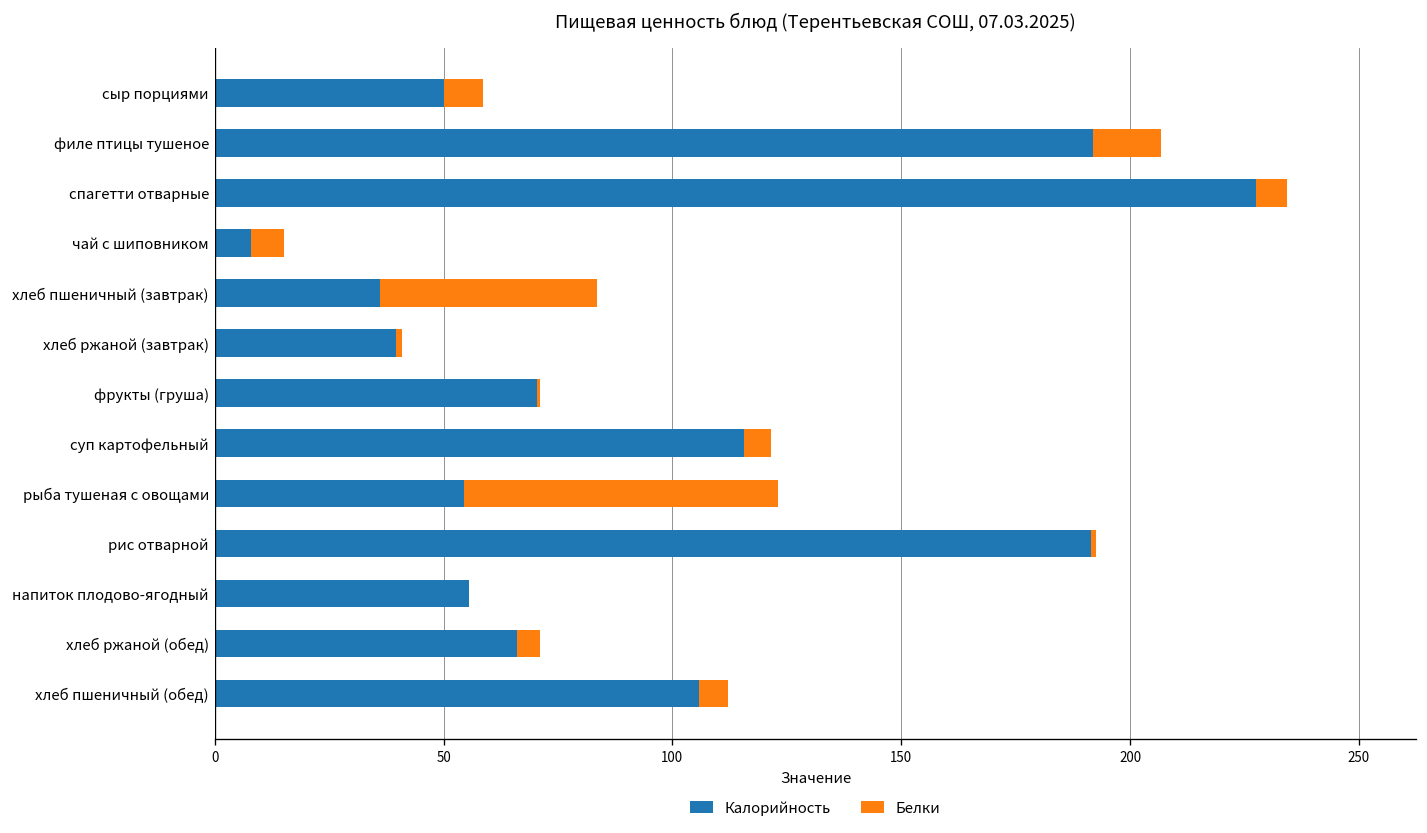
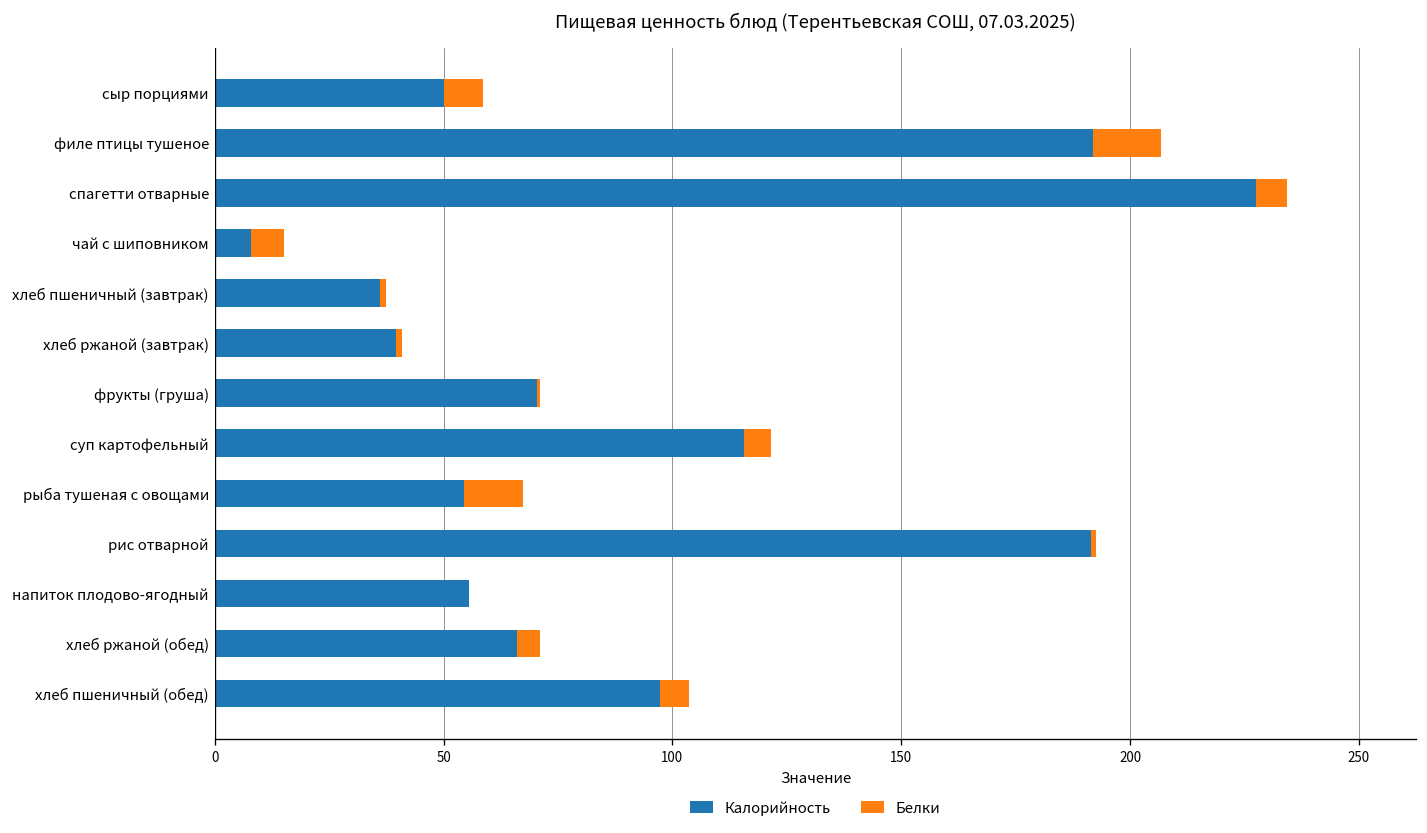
Белки, хлеб пшеничный (завтрак): 48 -> 2
Белки, рыба тушеная с овощами: 69 -> 13
Калорийность, хлеб пшеничный (обед): 106 -> 97
